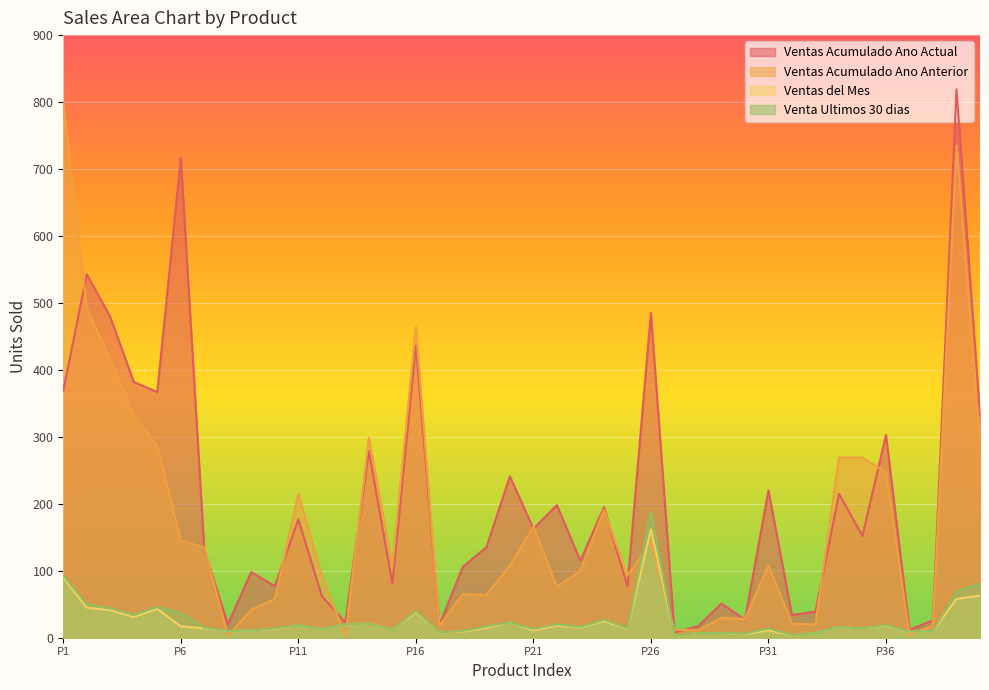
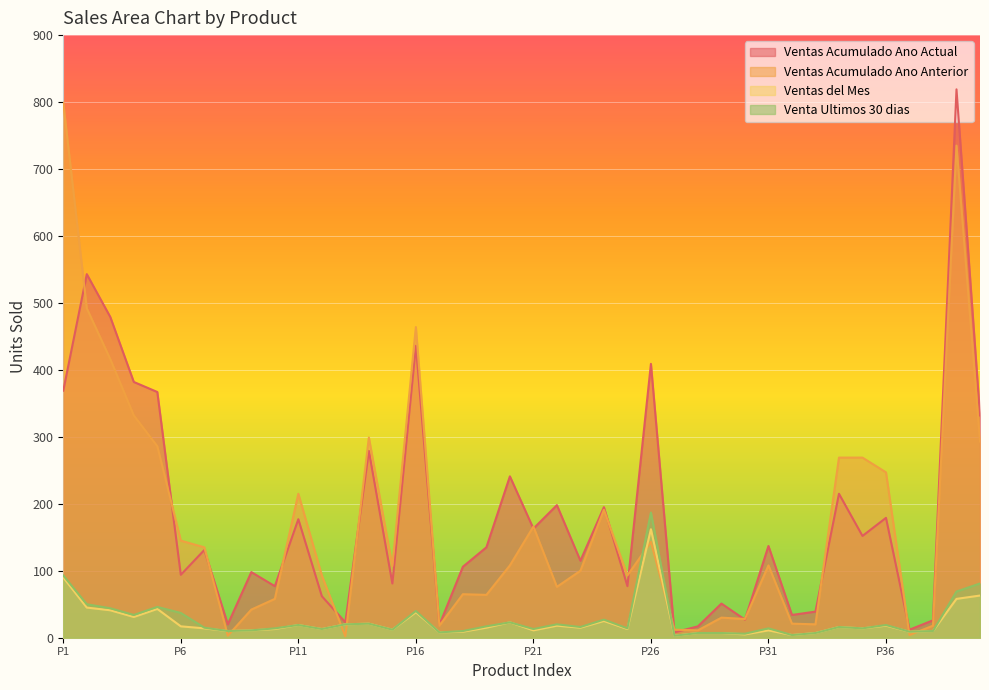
Ventas Acumulado Ano Actual, P6: 720 -> 90
Ventas Acumulado Ano Actual, P26: 490 -> 410
Ventas Acumulado Ano Actual, P31: 220 -> 140
Ventas Acumulado Ano Actual, P36: 300 -> 180
